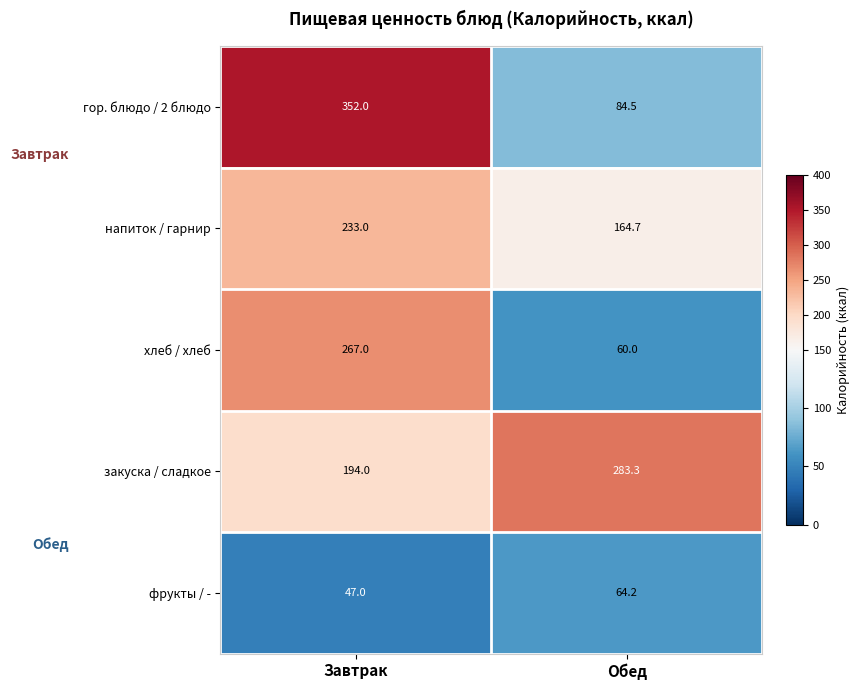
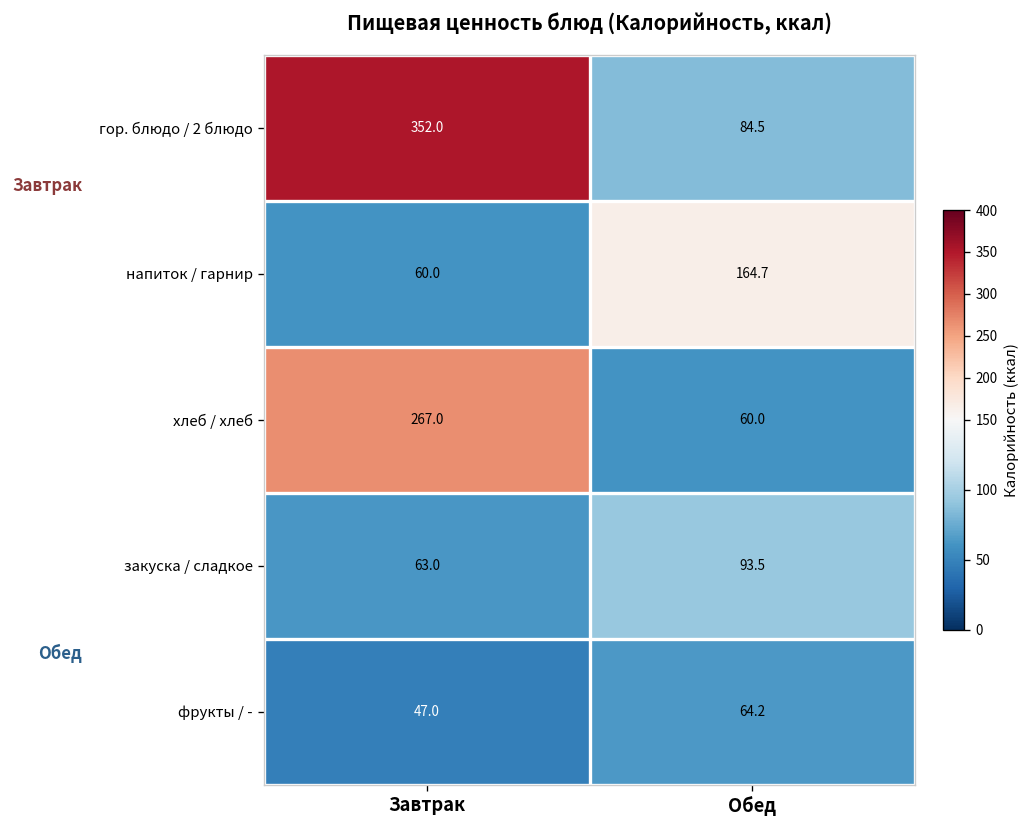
напиток / гарнир, Завтрак: 233.0 -> 60.0
закуска / сладкое, Завтрак: 194.0 -> 63.0
закуска / сладкое, Обед: 283.3 -> 93.5
